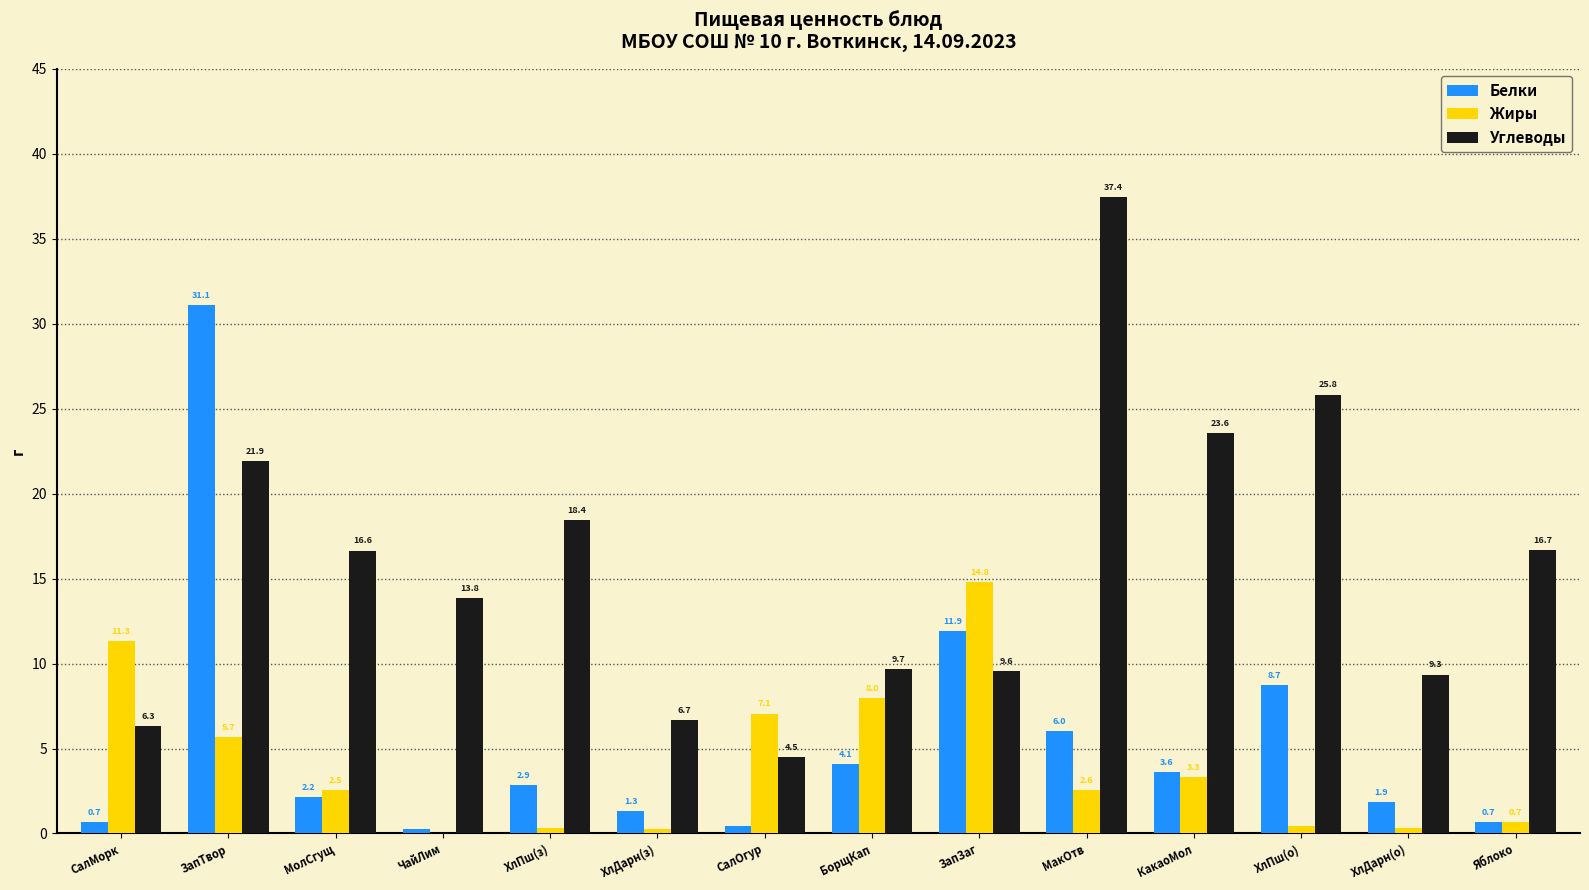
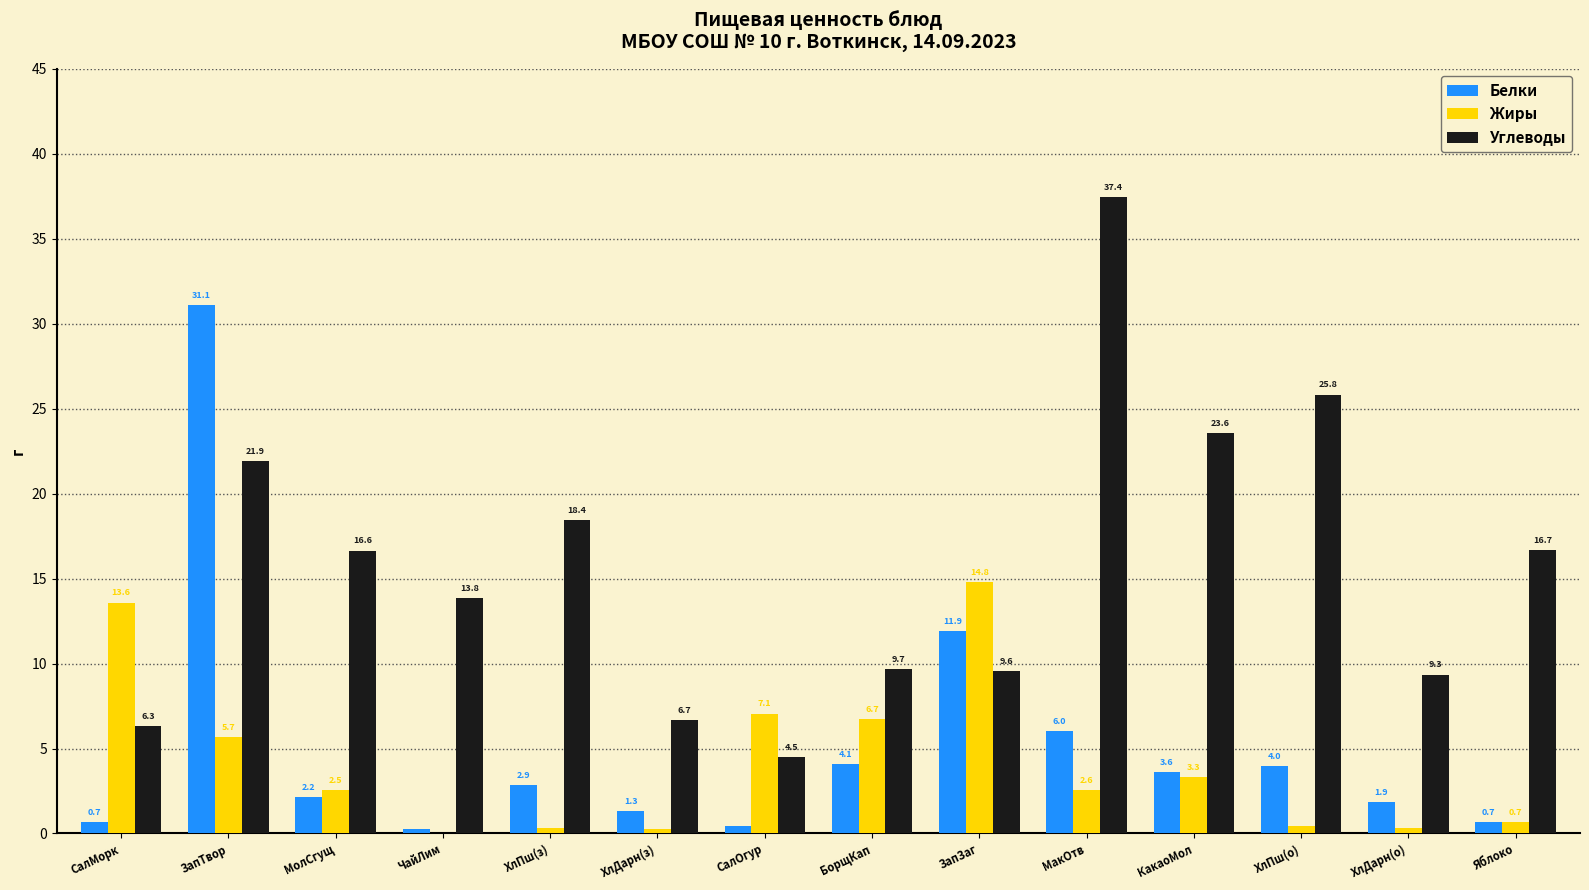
Жиры, СалМорк: 11.3 -> 13.6
Жиры, БорщКап: 8.0 -> 6.7
Белки, ХлПш(о): 8.7 -> 4.0
